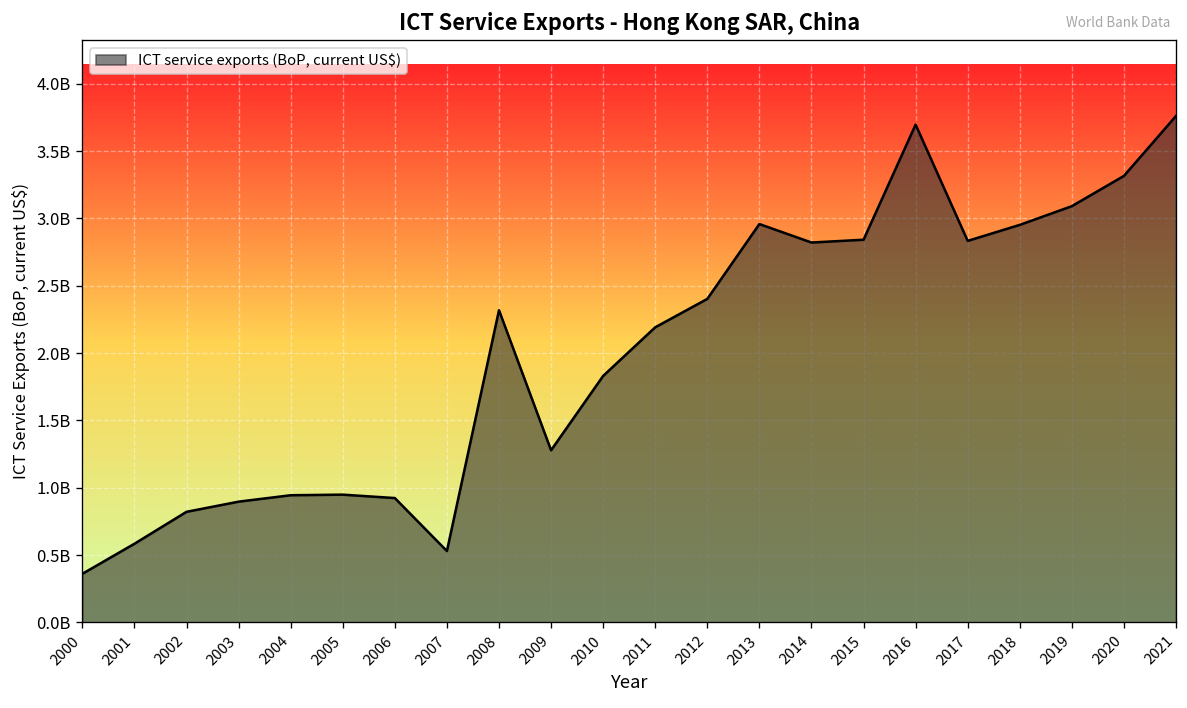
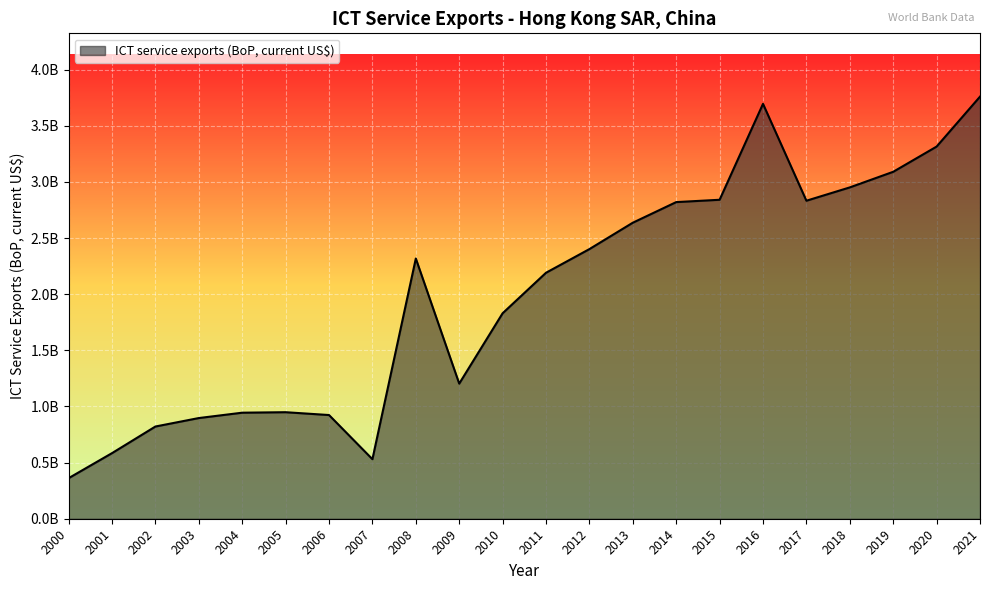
2009: 1280000000 -> 1200000000
2013: 2960000000 -> 2640000000
